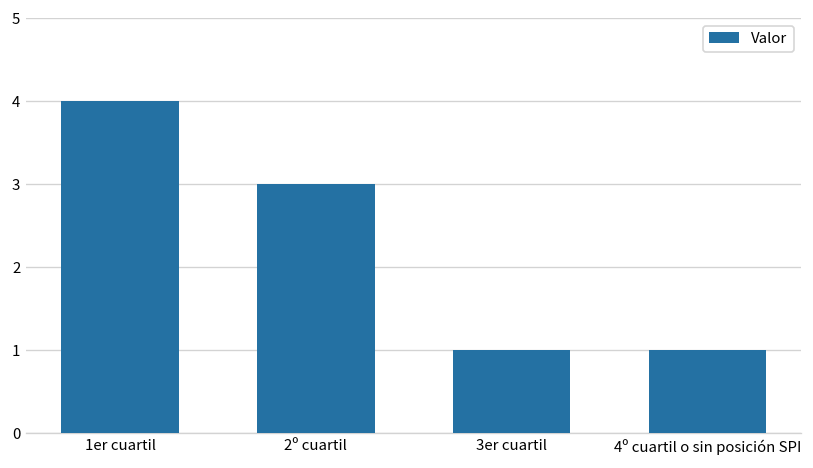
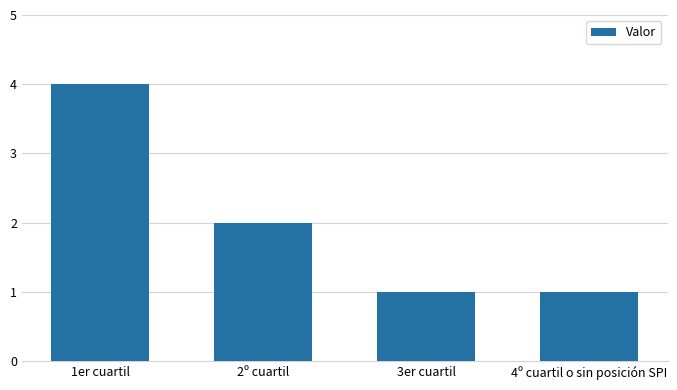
2º cuartil: 3 -> 2
